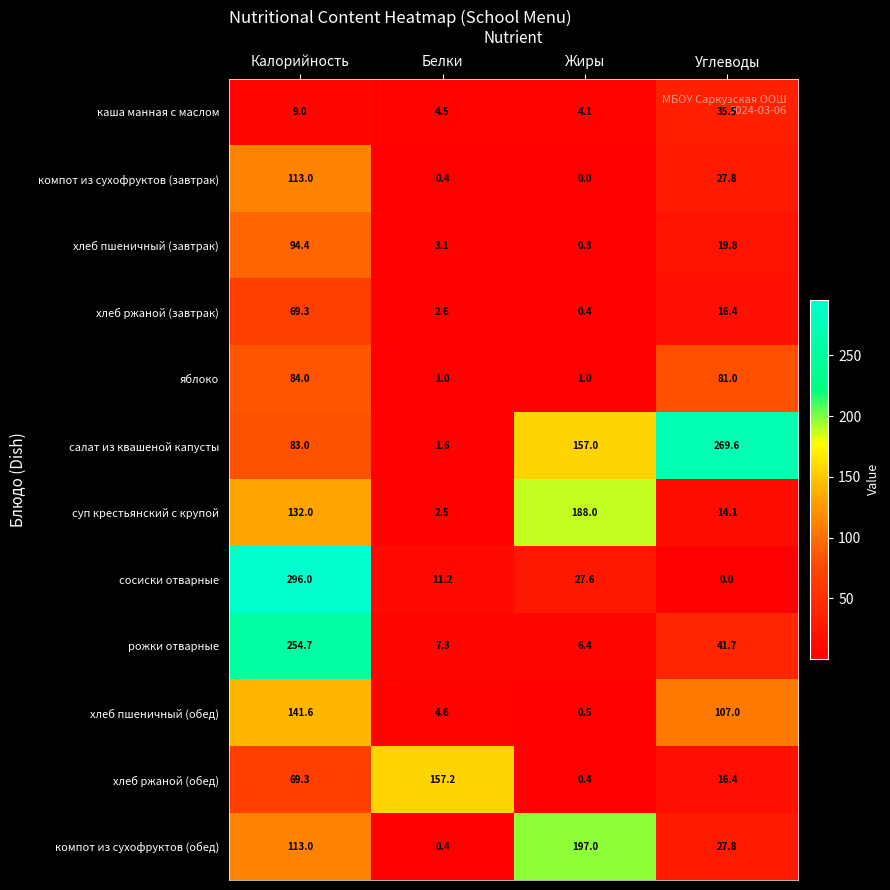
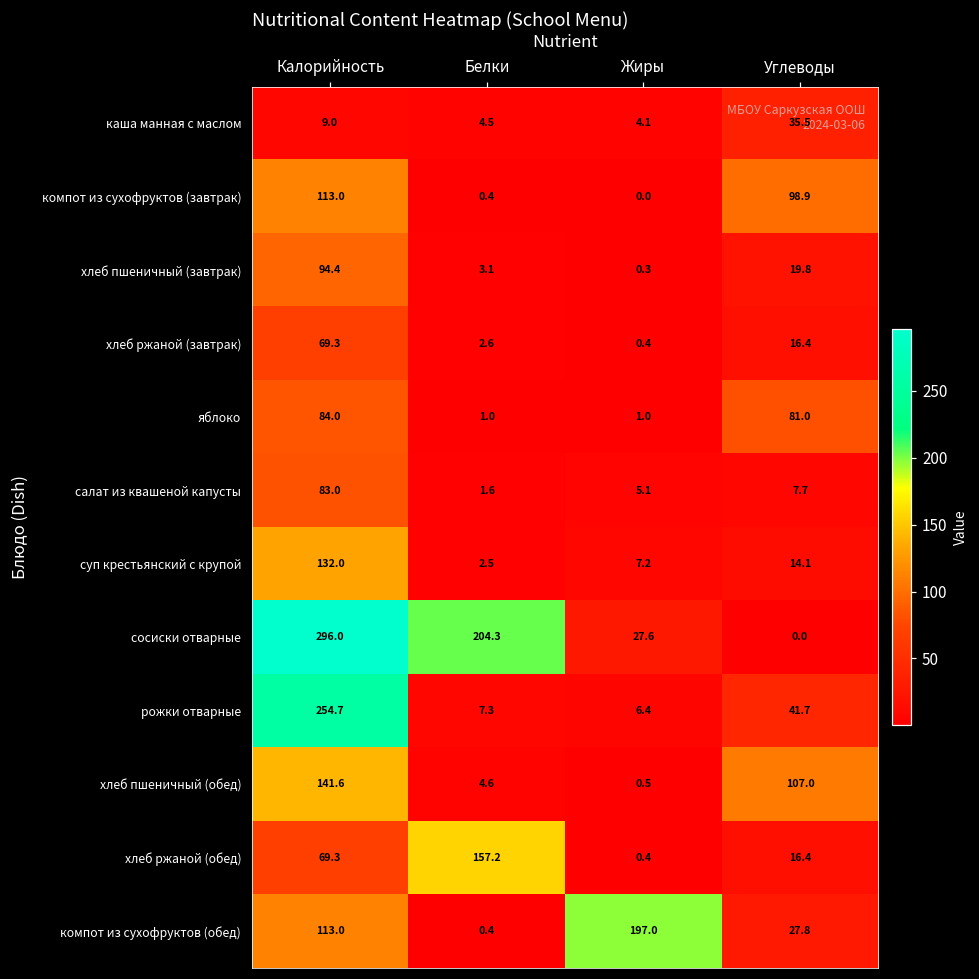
компот из сухофруктов (завтрак), Углеводы: 27.8 -> 98.9
салат из квашеной капусты, Жиры: 157.0 -> 5.1
салат из квашеной капусты, Углеводы: 269.6 -> 7.7
суп крестьянский с крупой, Жиры: 188.0 -> 7.2
сосиски отварные, Белки: 11.2 -> 204.3
